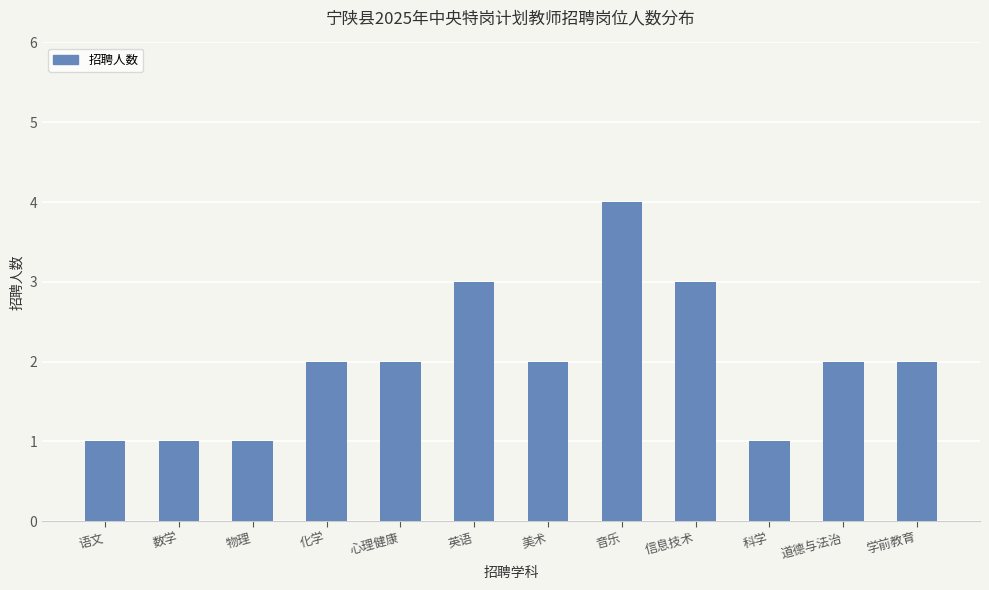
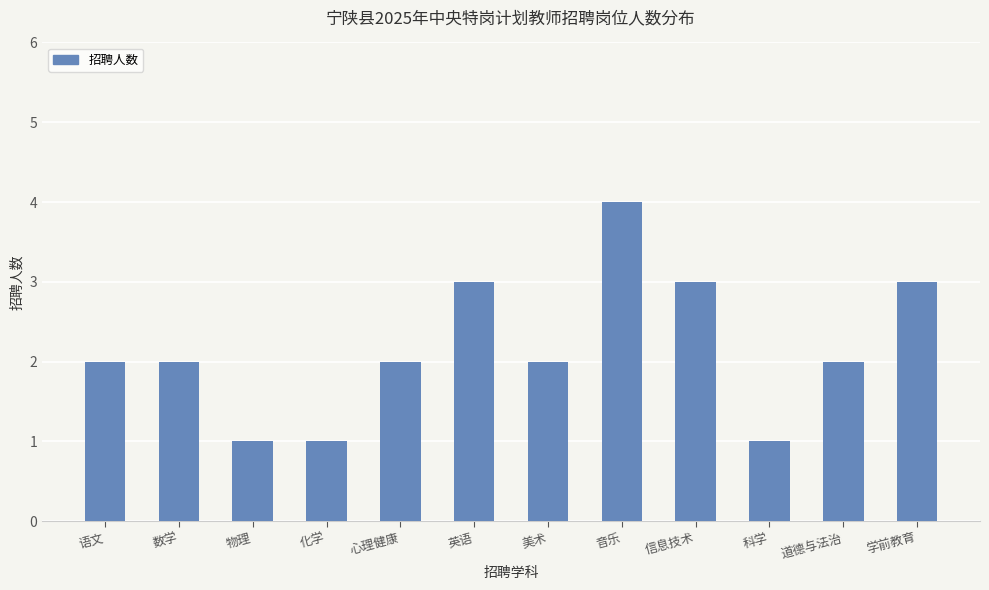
语文: 1 -> 2
数学: 1 -> 2
化学: 2 -> 1
学前教育: 2 -> 3
